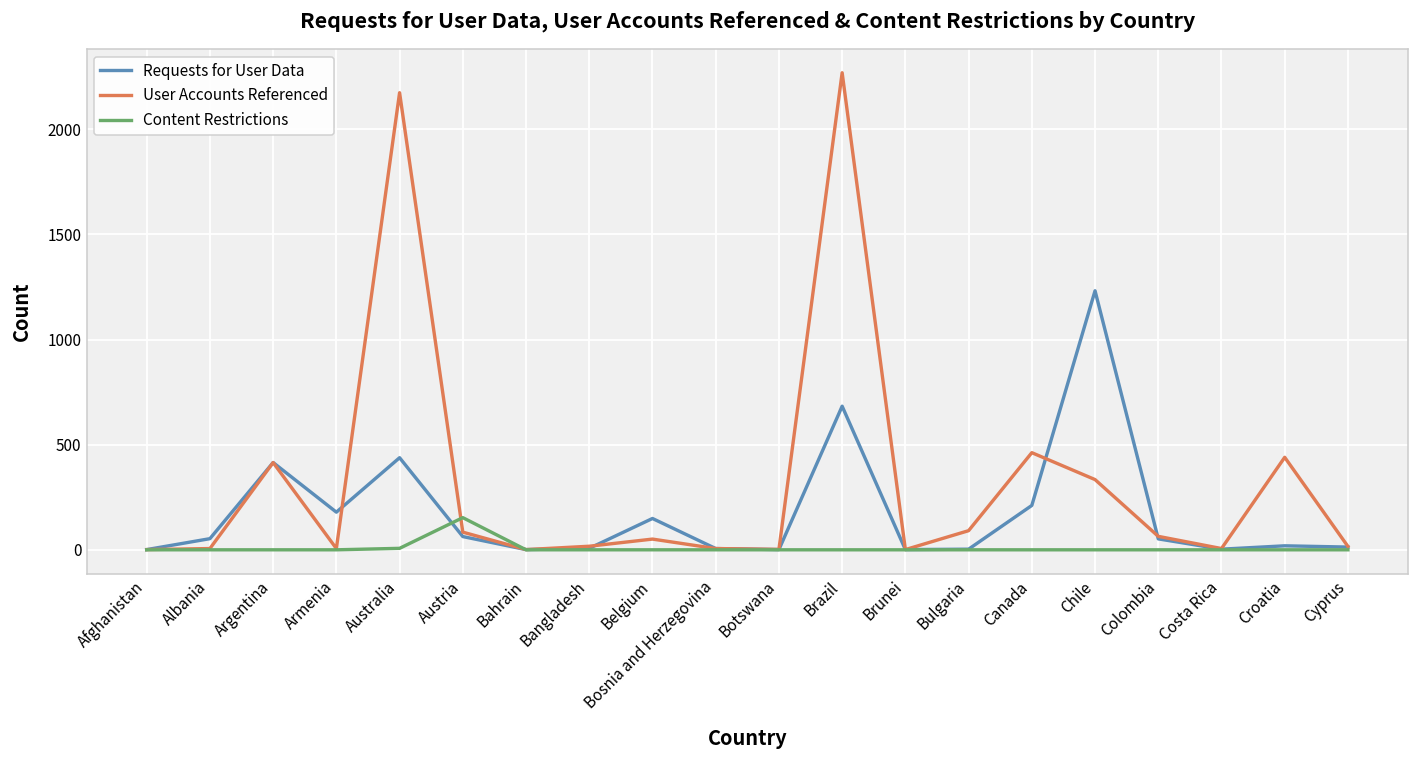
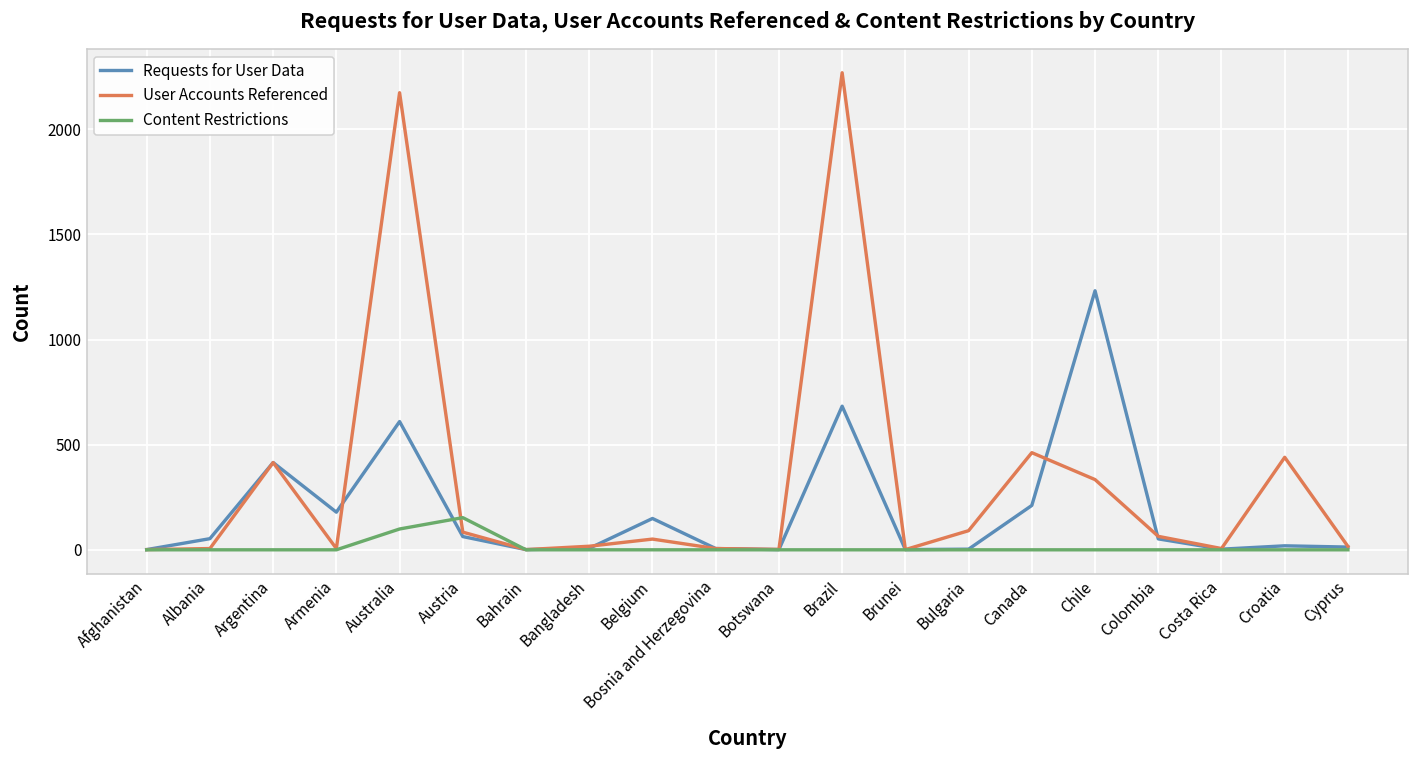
Requests for User Data, Australia: 440 -> 610
Content Restrictions, Australia: 10 -> 100
